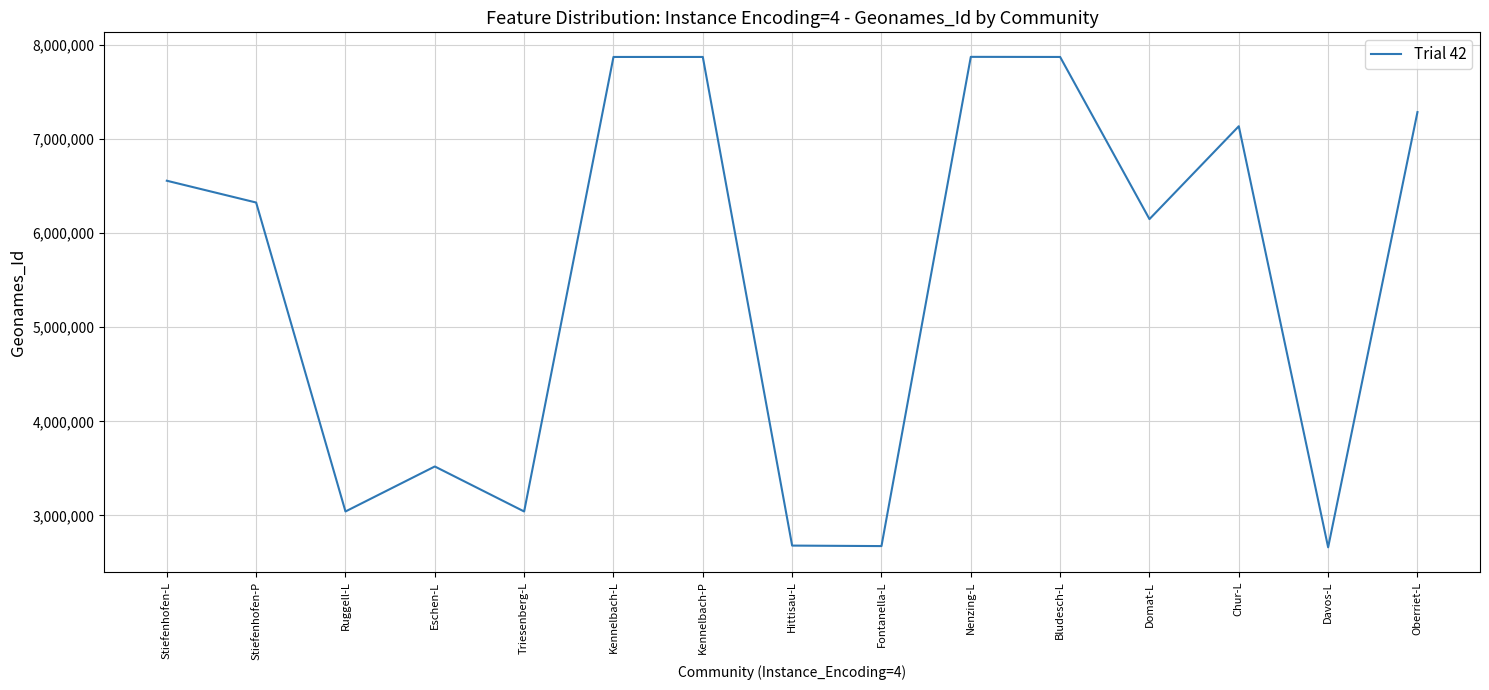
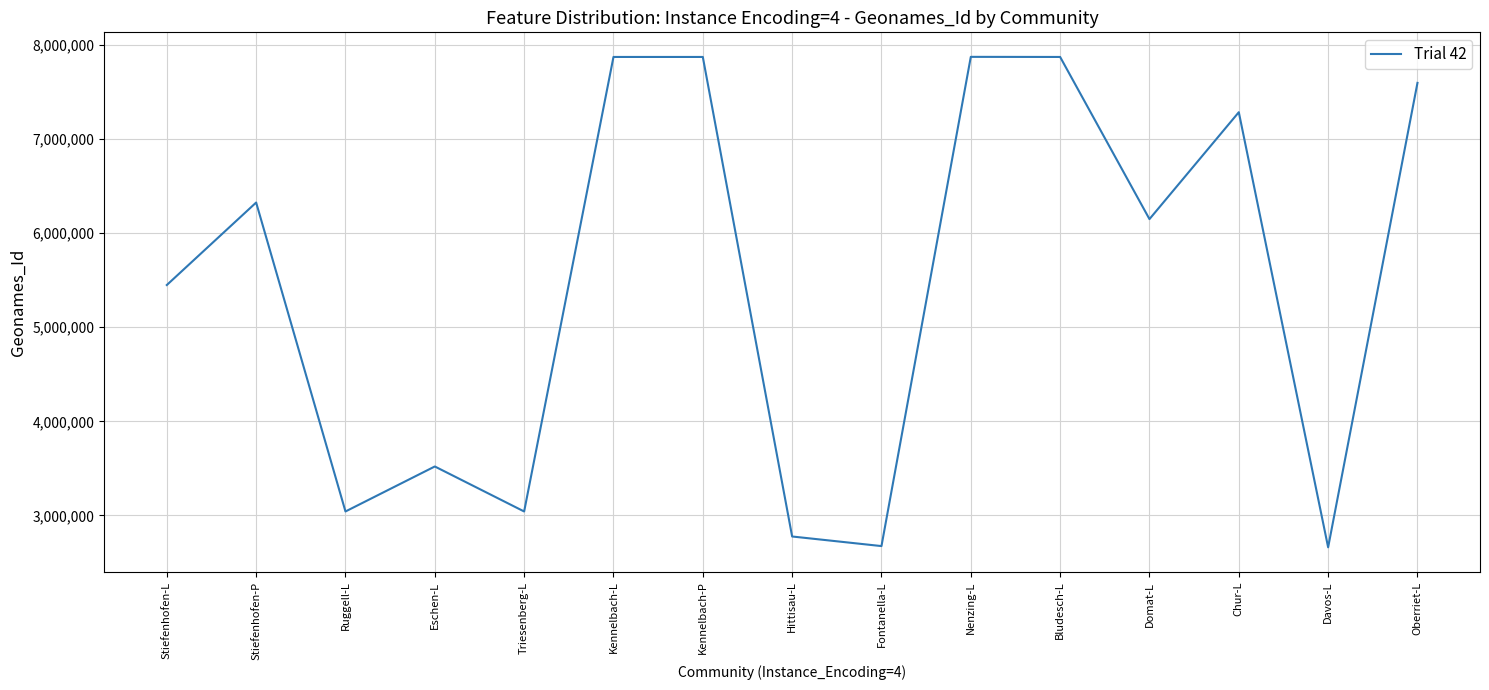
Stiefenhofen-L: 6,600,000 -> 5,400,000
Hittisau-L: 2,700,000 -> 2,800,000
Chur-L: 7,100,000 -> 7,300,000
Oberriet-L: 7,300,000 -> 7,600,000
